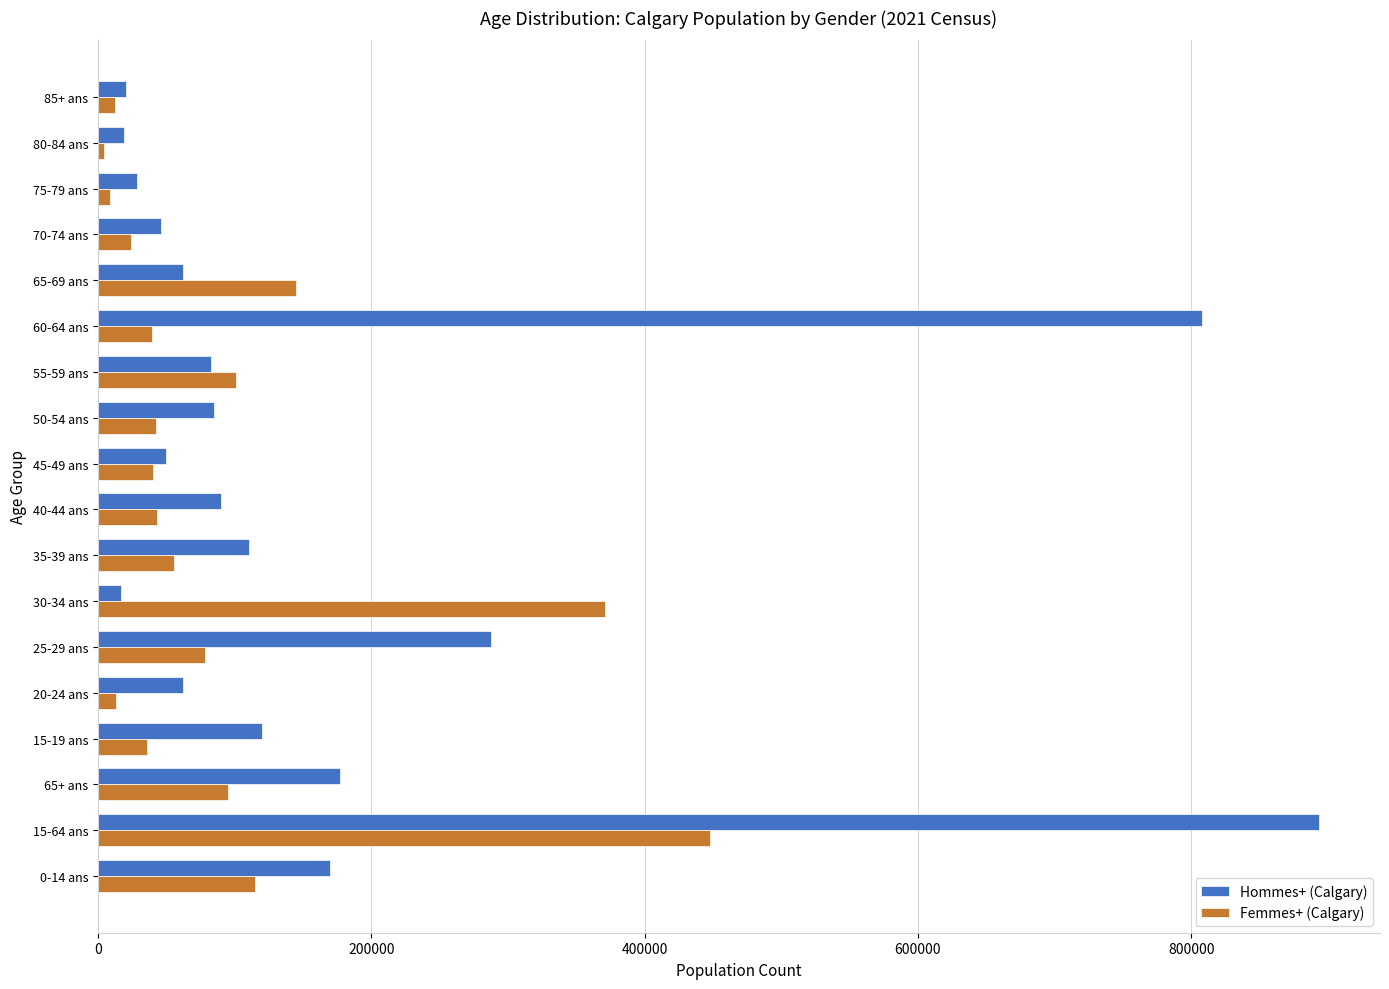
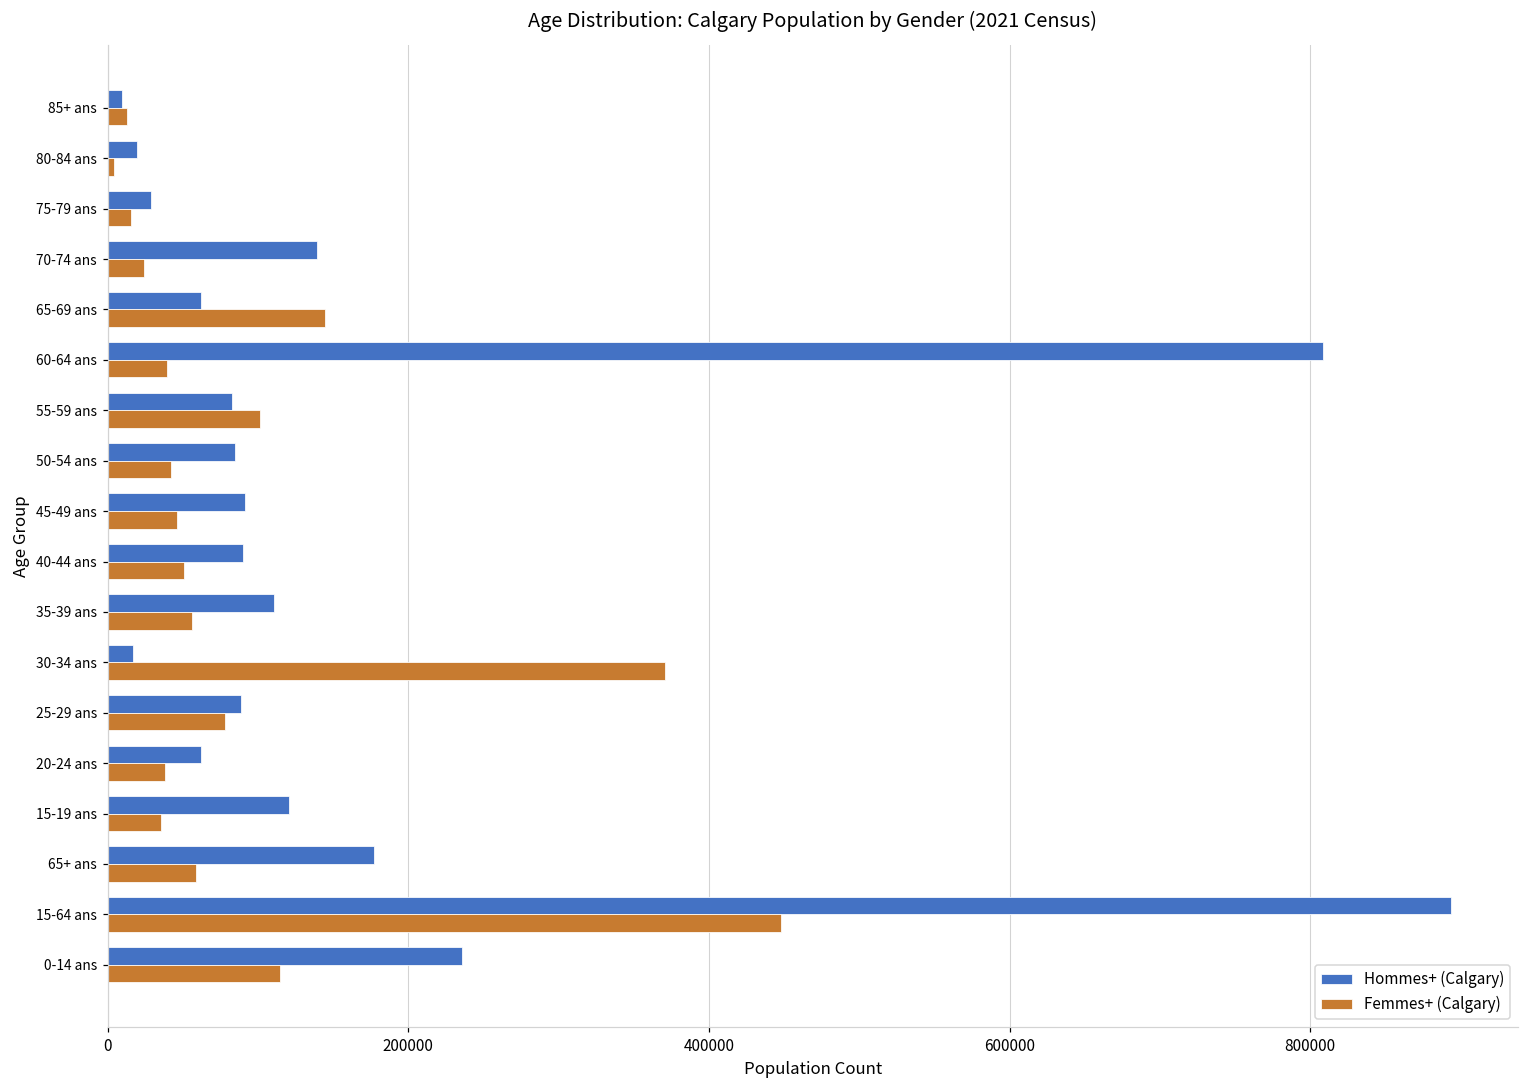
Hommes+ (Calgary), 85+ ans: 20000 -> 10000
Femmes+ (Calgary), 75-79 ans: 9000 -> 15000
Hommes+ (Calgary), 70-74 ans: 46000 -> 139000
Hommes+ (Calgary), 45-49 ans: 50000 -> 91000
Femmes+ (Calgary), 45-49 ans: 40000 -> 46000
Femmes+ (Calgary), 40-44 ans: 43000 -> 51000
Hommes+ (Calgary), 25-29 ans: 287000 -> 88000
Femmes+ (Calgary), 20-24 ans: 13000 -> 38000
Femmes+ (Calgary), 65+ ans: 95000 -> 59000
Hommes+ (Calgary), 0-14 ans: 170000 -> 236000
